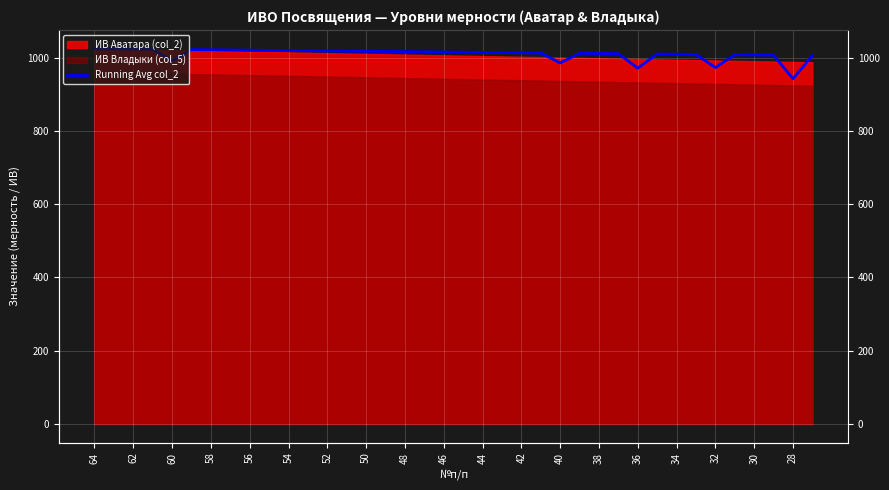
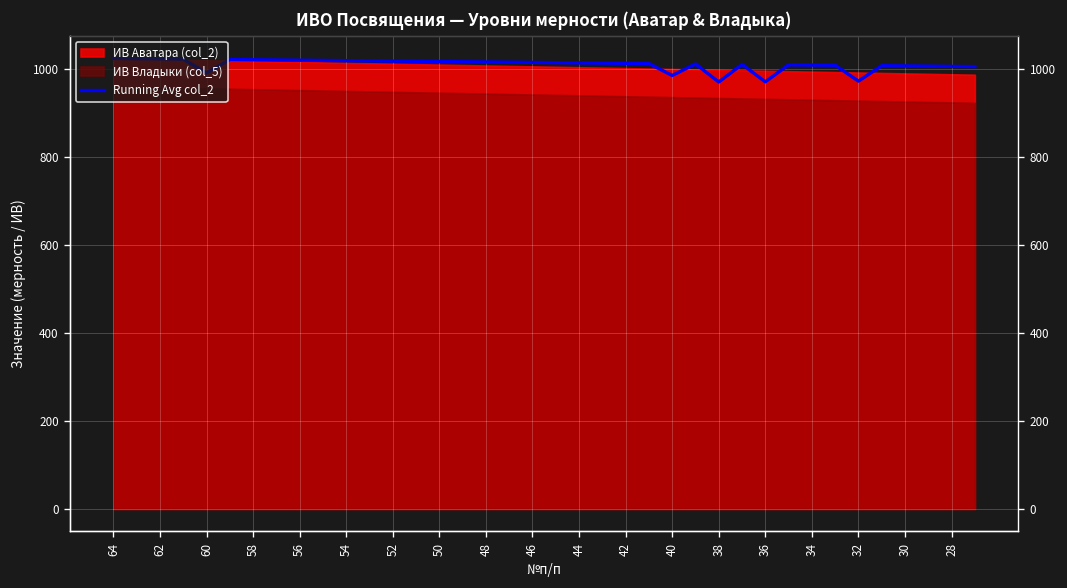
Running Avg col_2, 38: 1010 -> 970
Running Avg col_2, 28: 940 -> 1010
